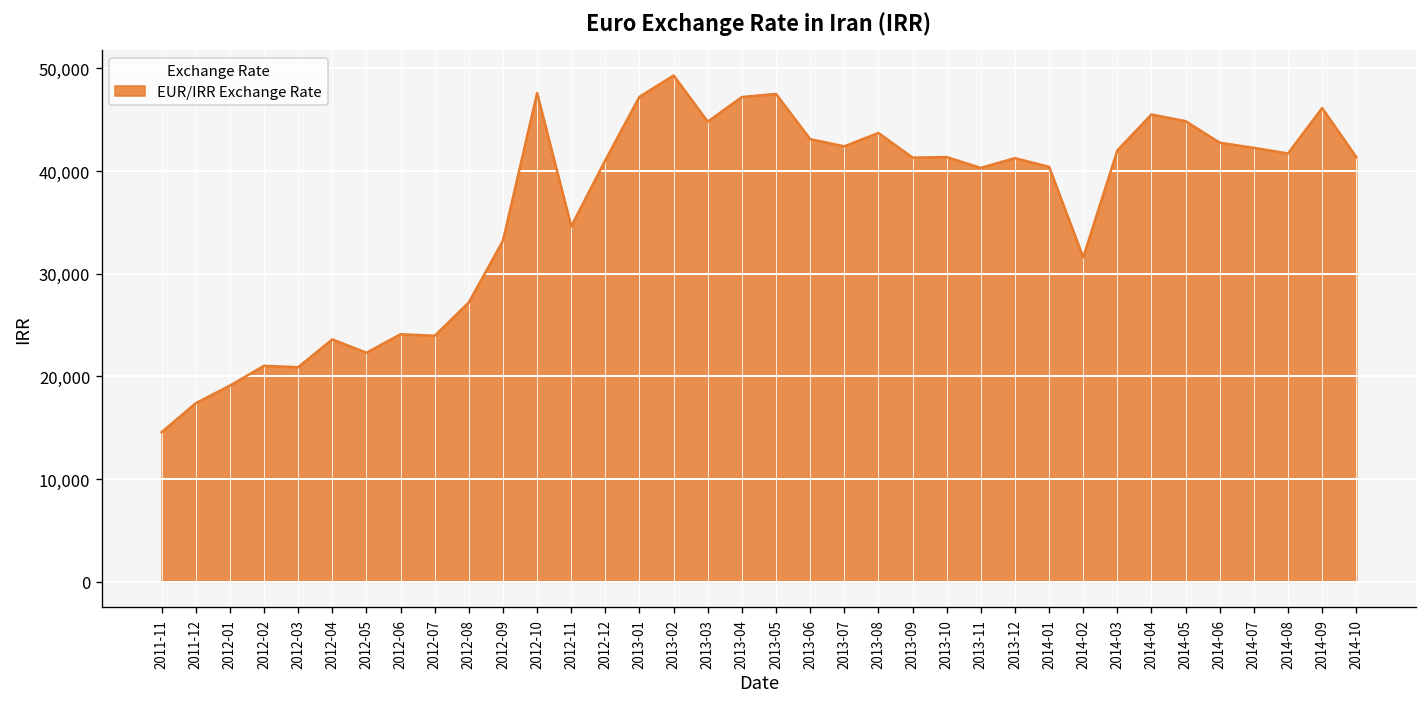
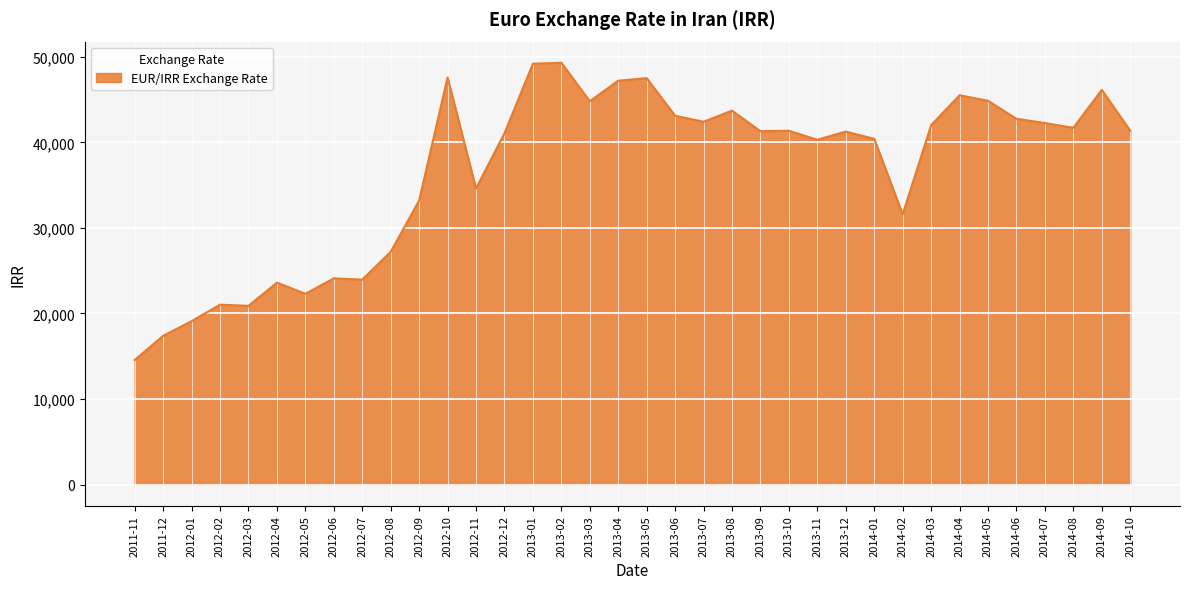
2013-01: 47,000 -> 49,000
